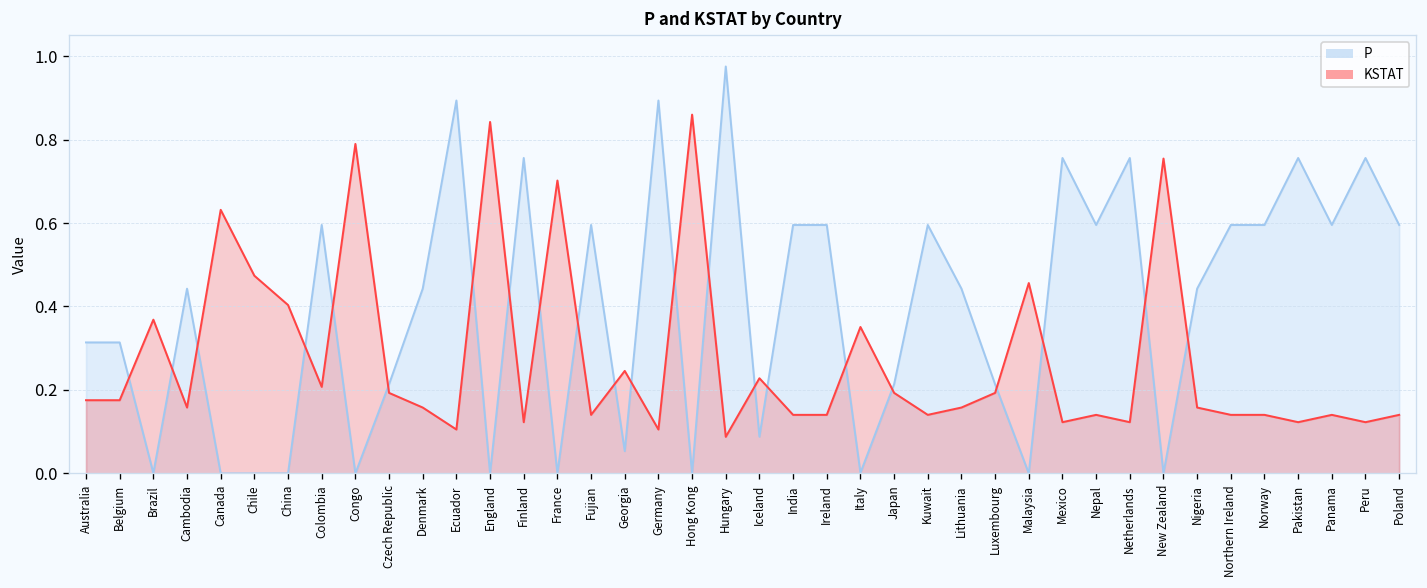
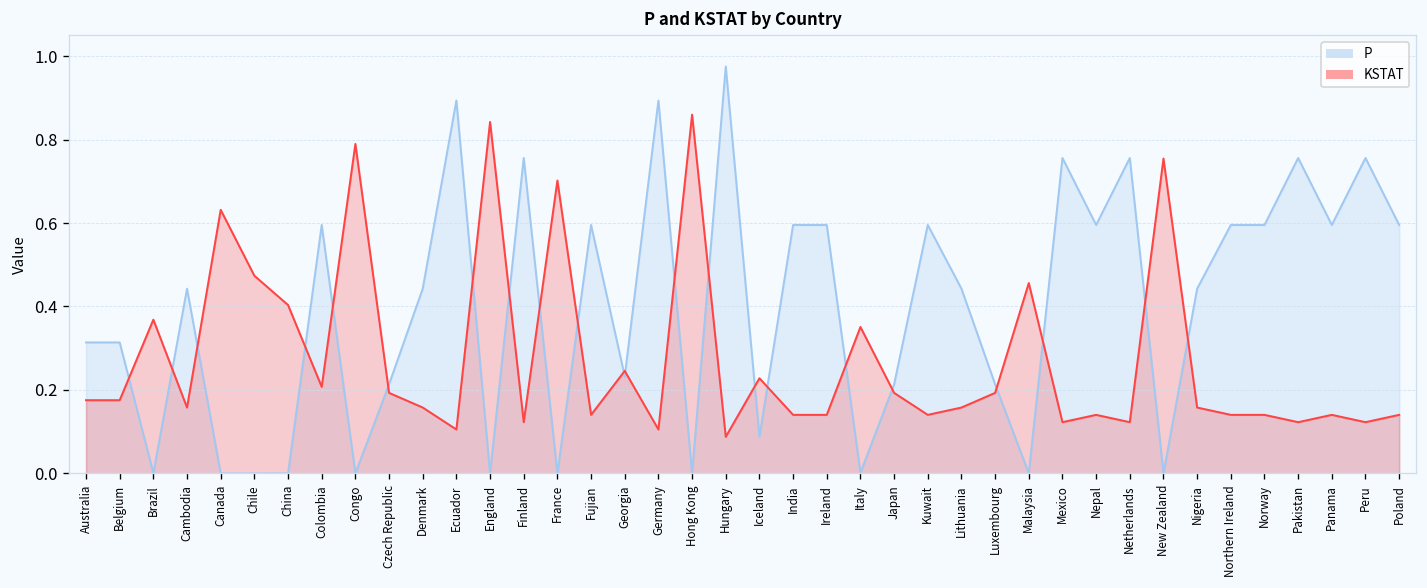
P, Georgia: 0.05 -> 0.23
